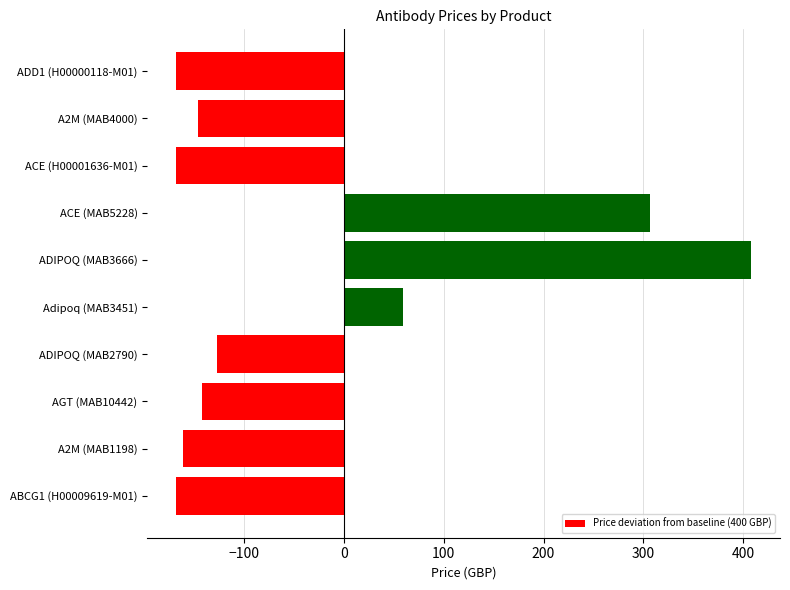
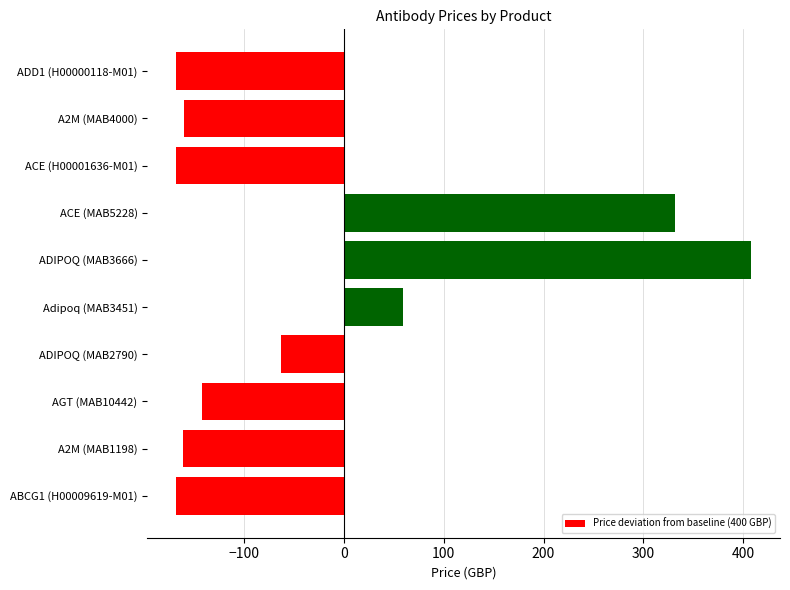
A2M (MAB4000): -150 -> -160
ACE (MAB5228): 310 -> 330
ADIPOQ (MAB2790): -130 -> -60
